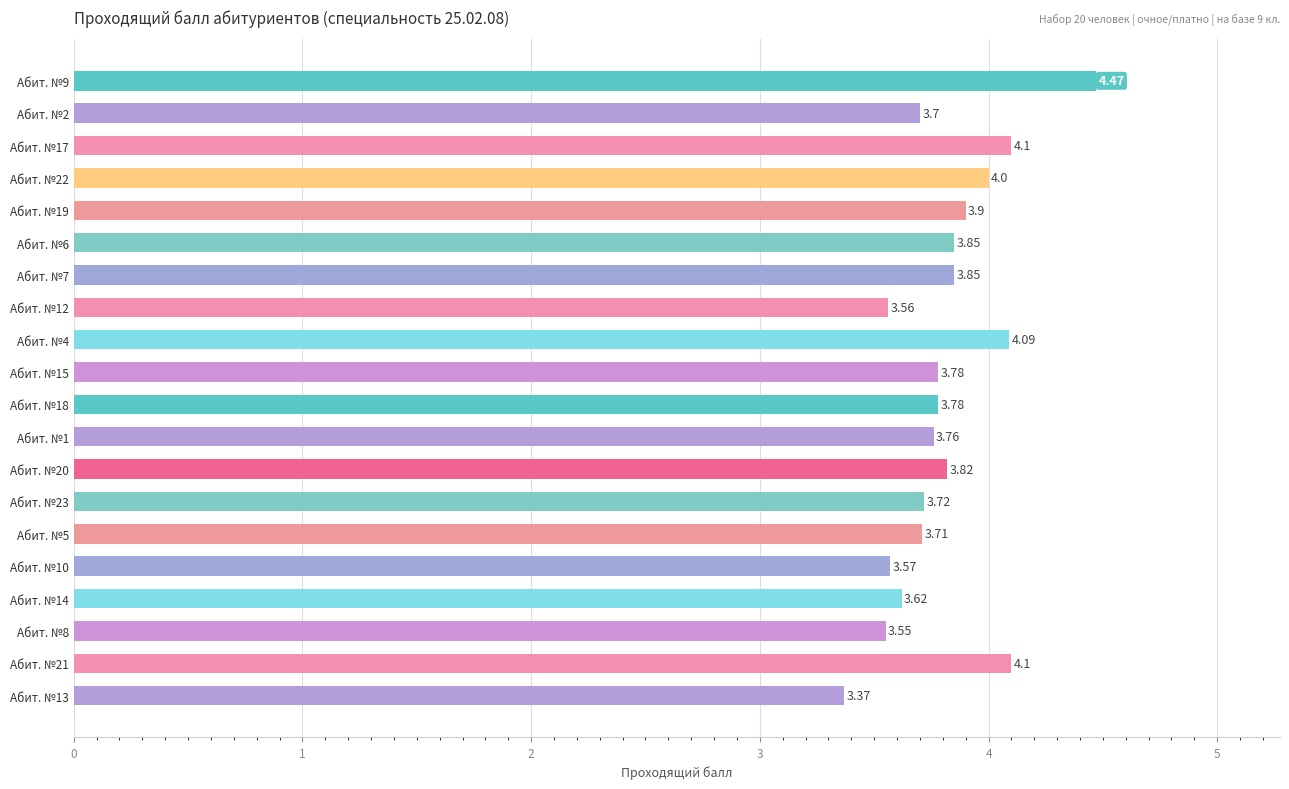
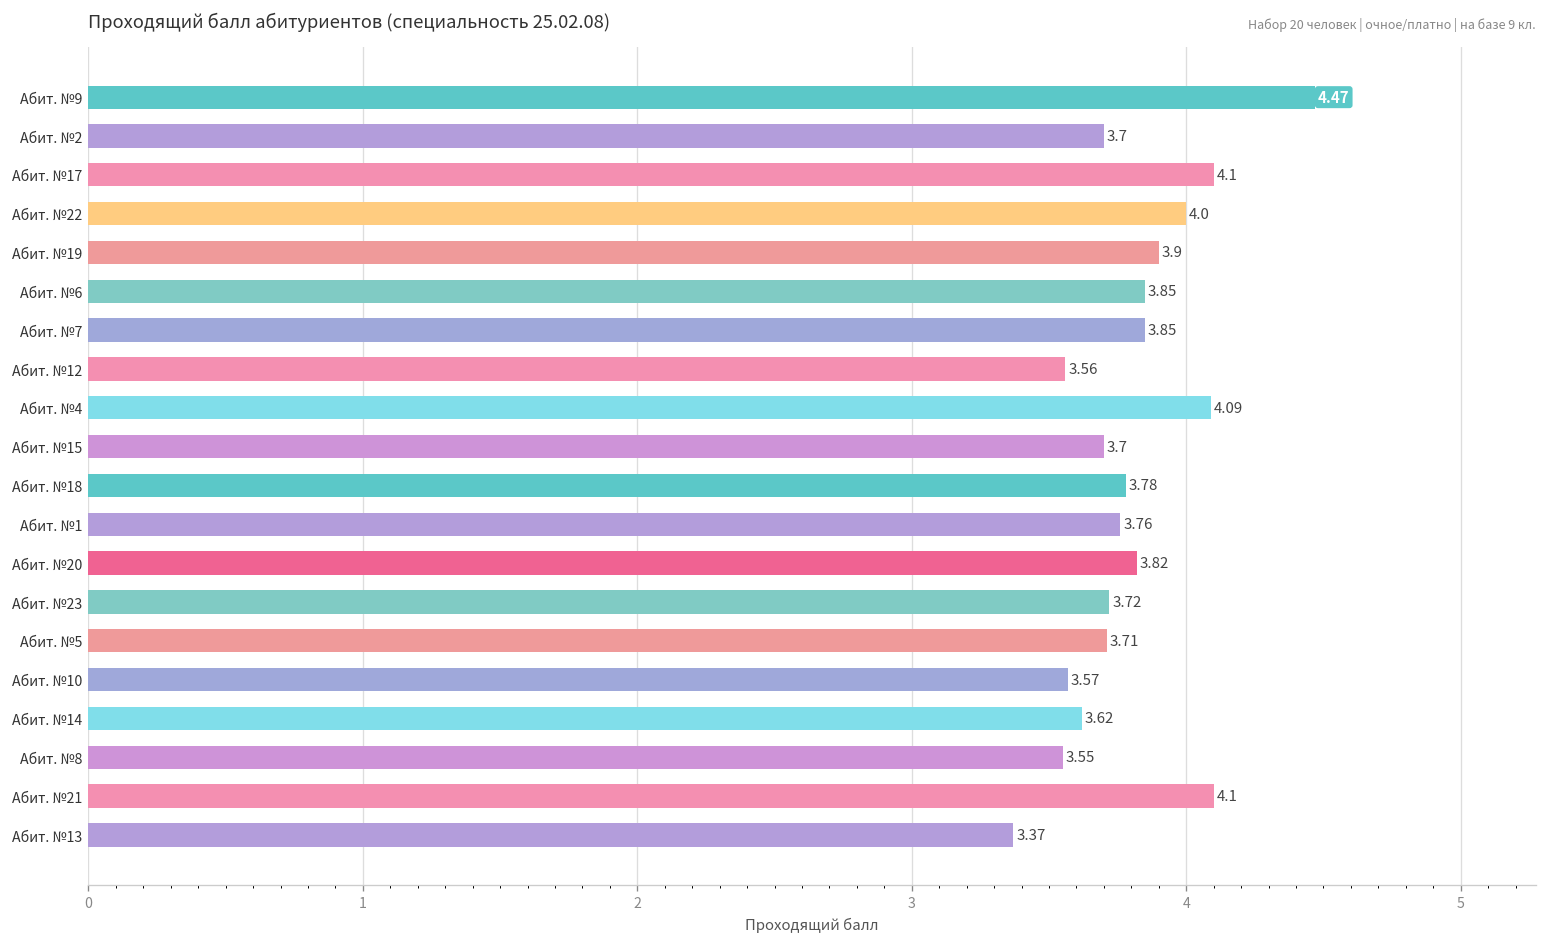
Абит. №15: 3.78 -> 3.7
